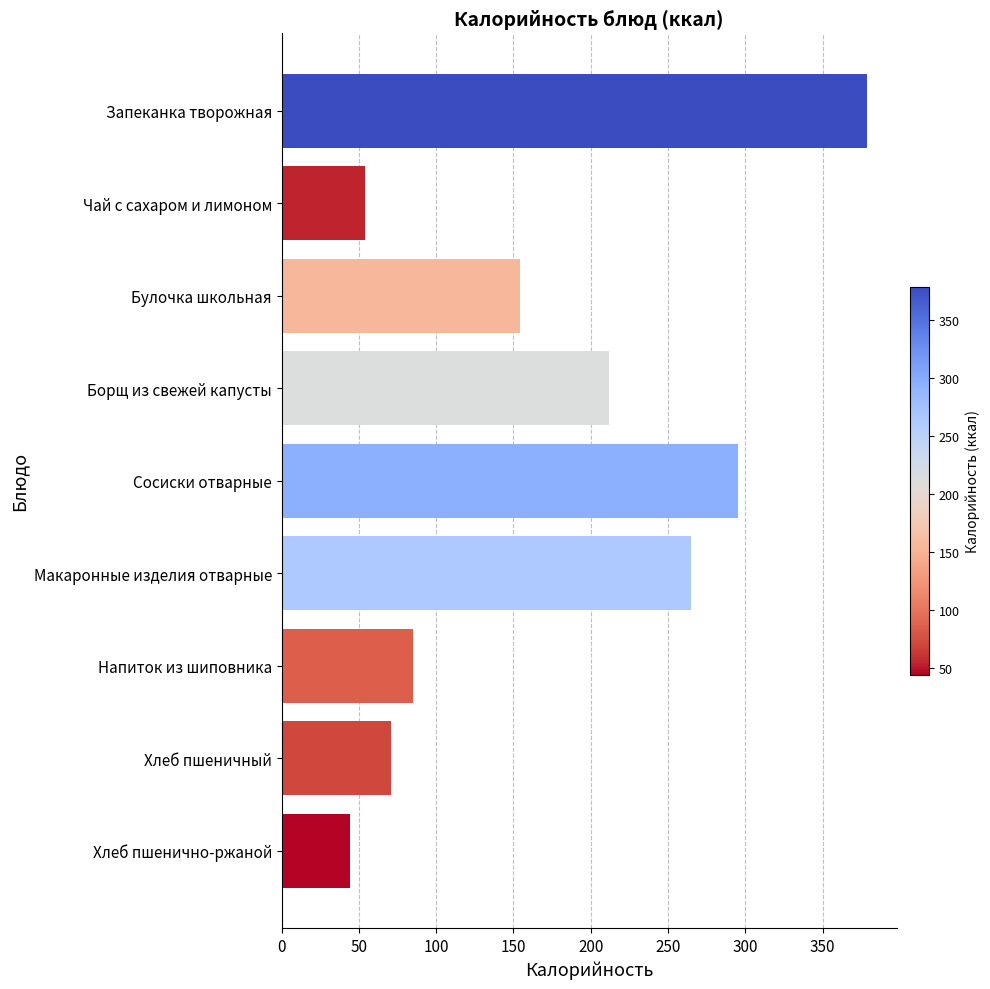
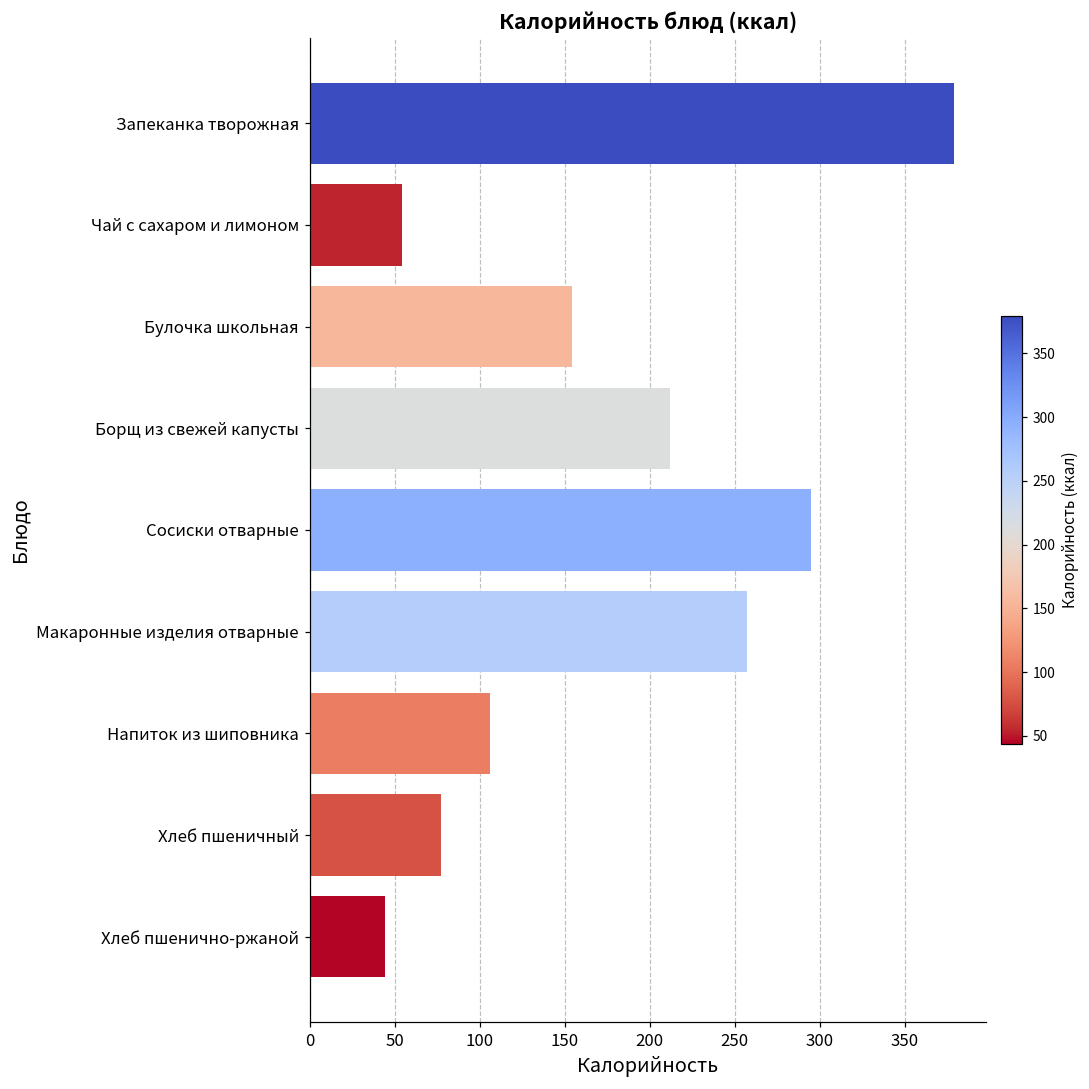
Макаронные изделия отварные: 265 -> 257
Напиток из шиповника: 85 -> 106
Хлеб пшеничный: 71 -> 77
